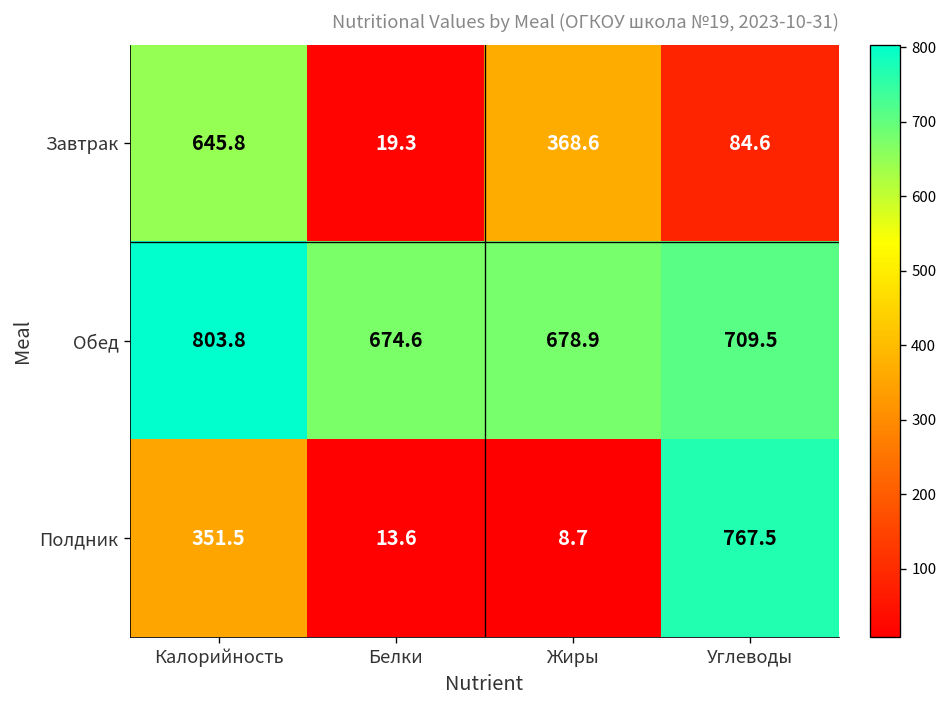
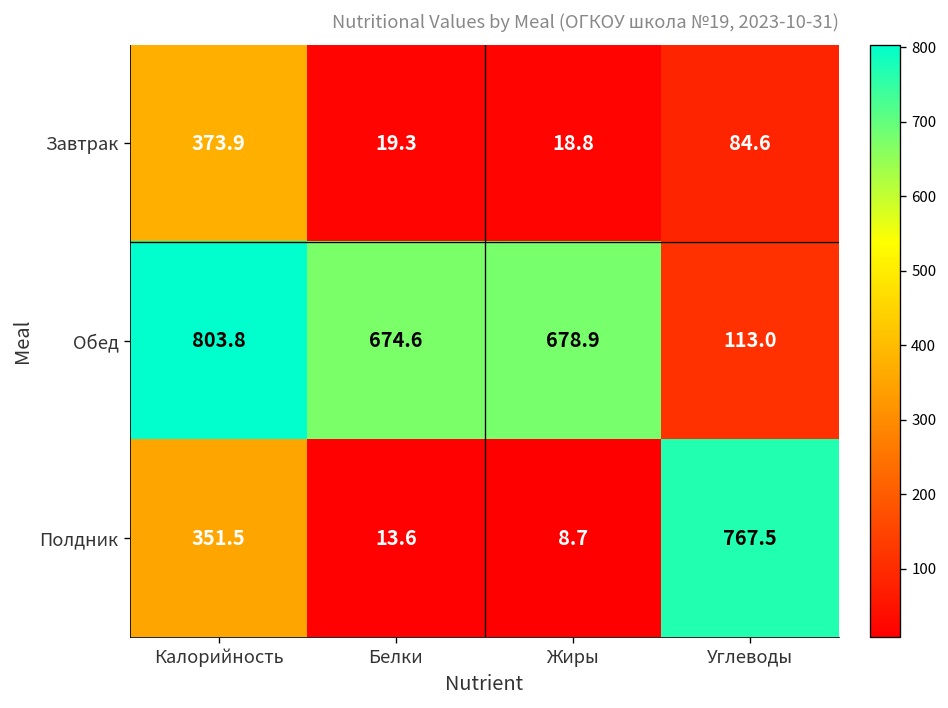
Завтрак, Калорийность: 645.8 -> 373.9
Завтрак, Жиры: 368.6 -> 18.8
Обед, Углеводы: 709.5 -> 113.0
